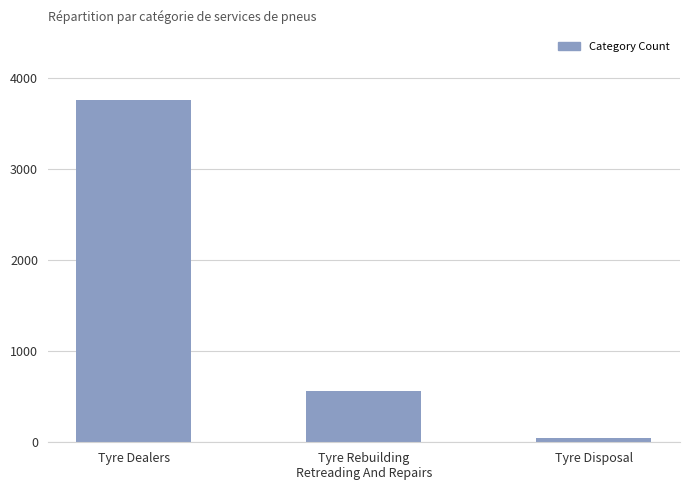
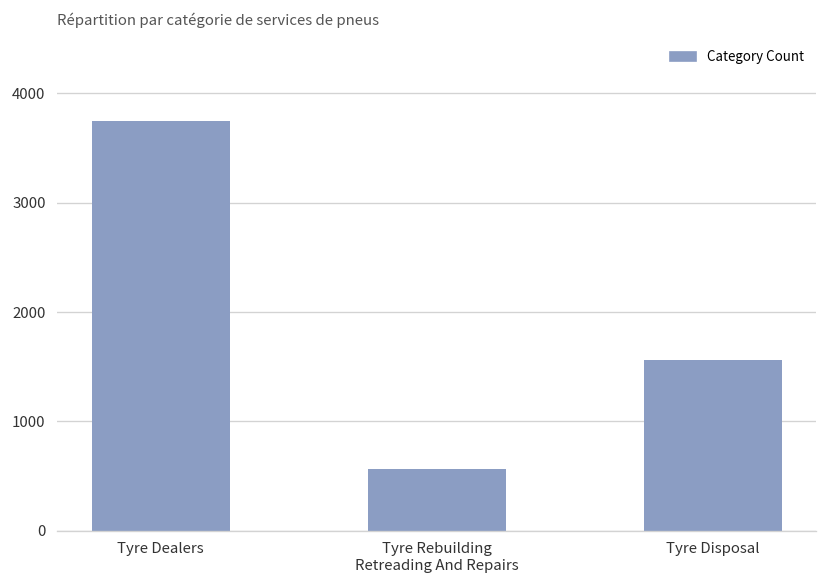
Tyre Disposal: 0 -> 1600
